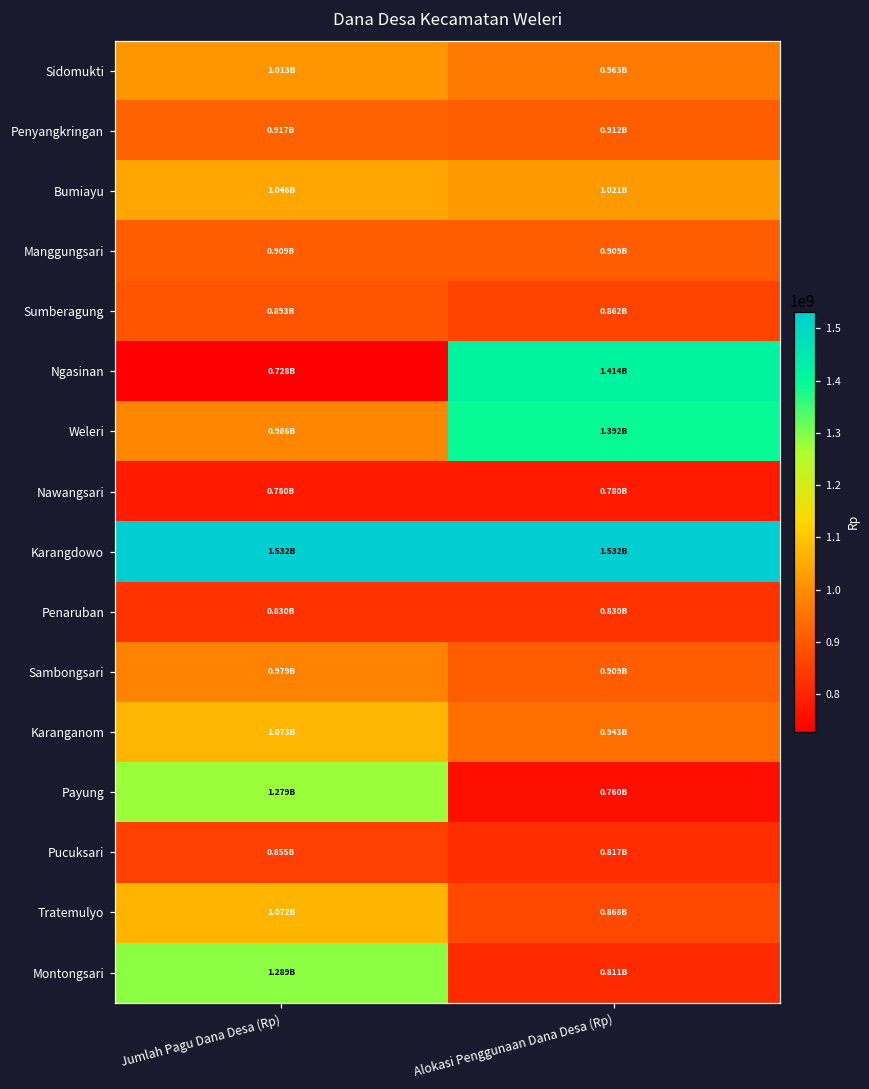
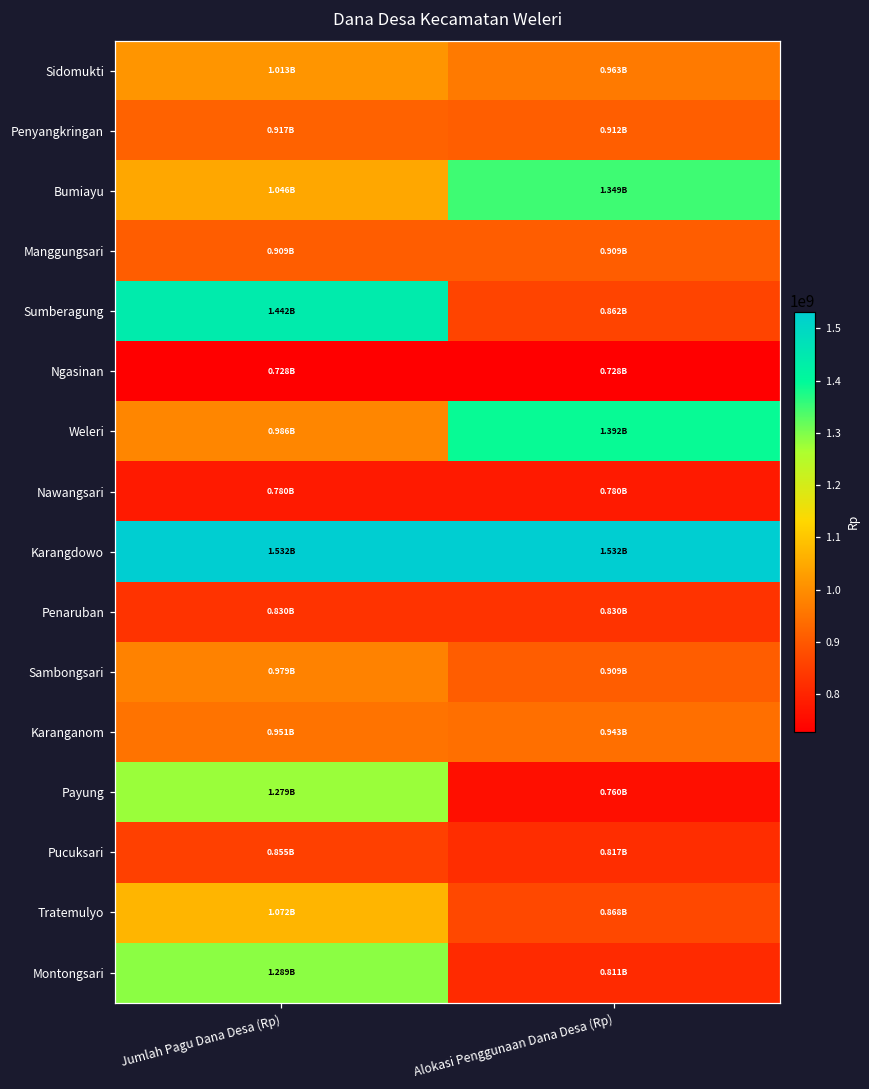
Bumiayu, Alokasi Penggunaan Dana Desa (Rp): 1.021B -> 1.349B
Sumberagung, Jumlah Pagu Dana Desa (Rp): 0.893B -> 1.442B
Ngasinan, Alokasi Penggunaan Dana Desa (Rp): 1.414B -> 0.728B
Karanganom, Jumlah Pagu Dana Desa (Rp): 1.073B -> 0.951B
